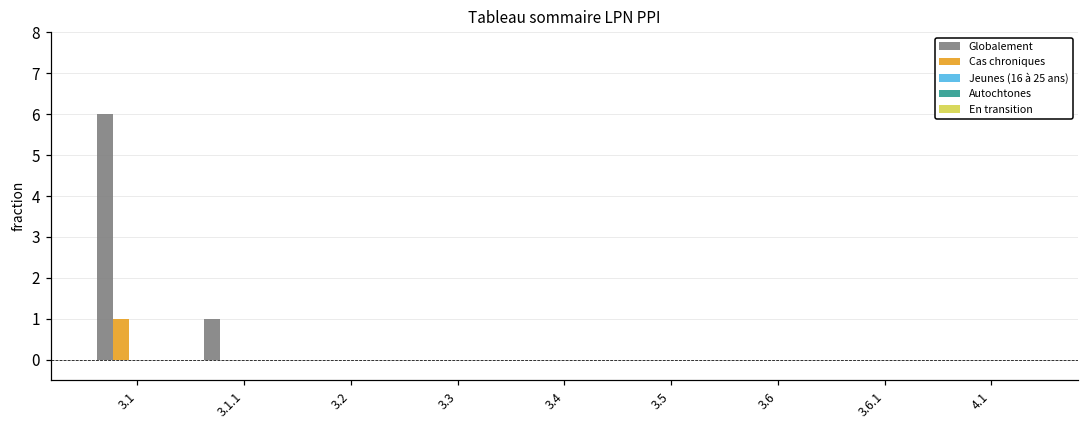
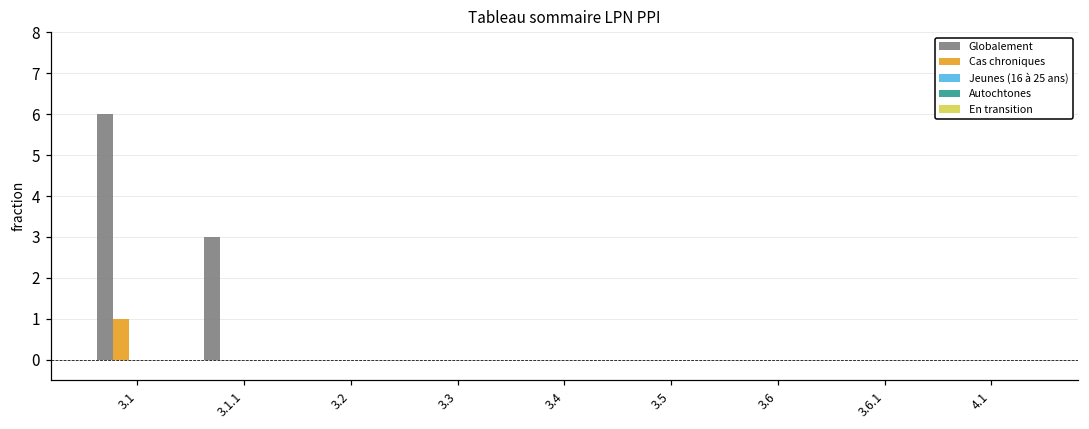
Globalement, 3.1.1: 1 -> 3
